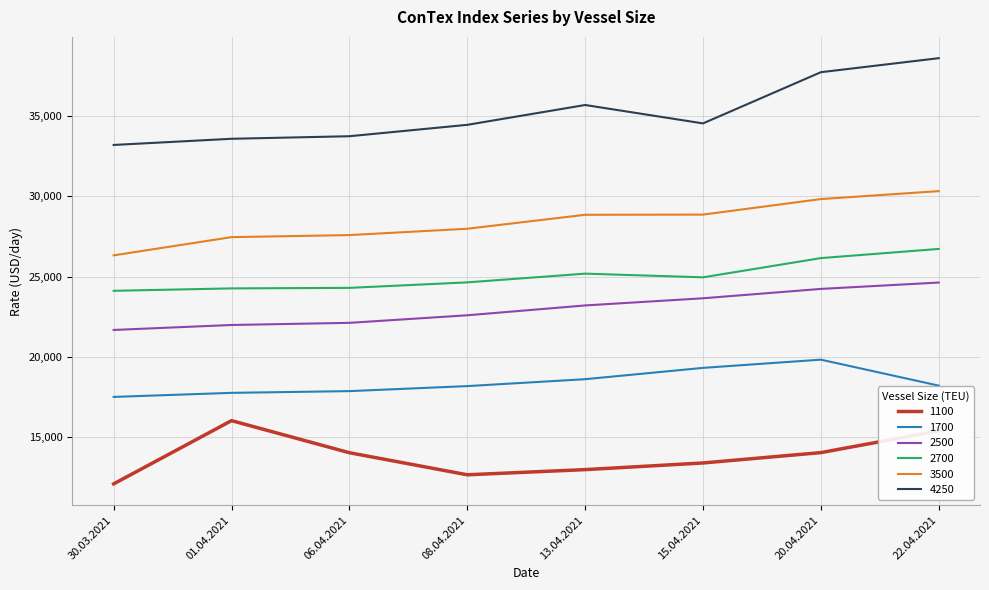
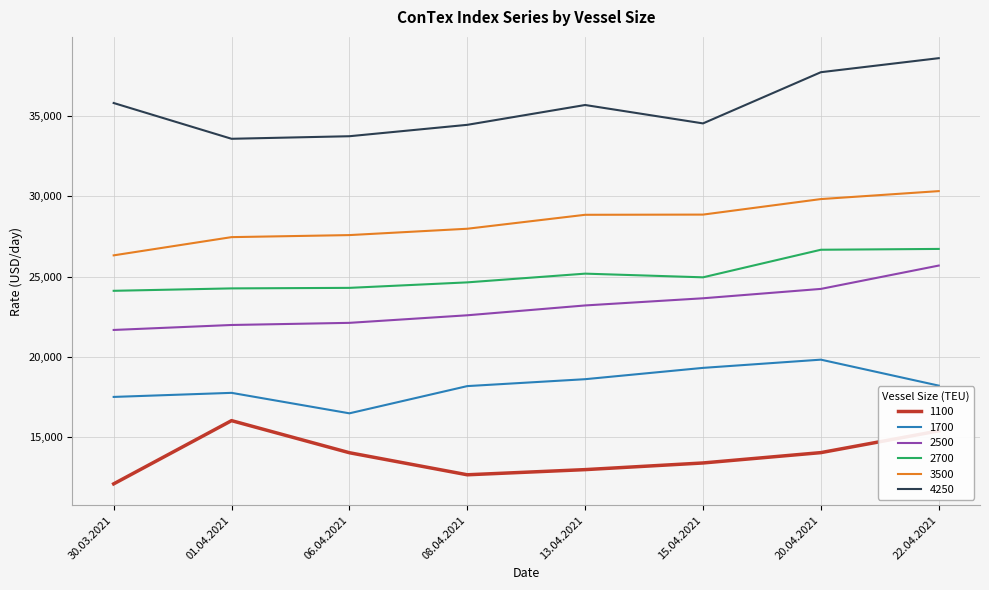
4250, 30.03.2021: 33,200 -> 35,800
1700, 06.04.2021: 17,900 -> 16,500
2700, 20.04.2021: 26,200 -> 26,700
2500, 22.04.2021: 24,600 -> 25,700
